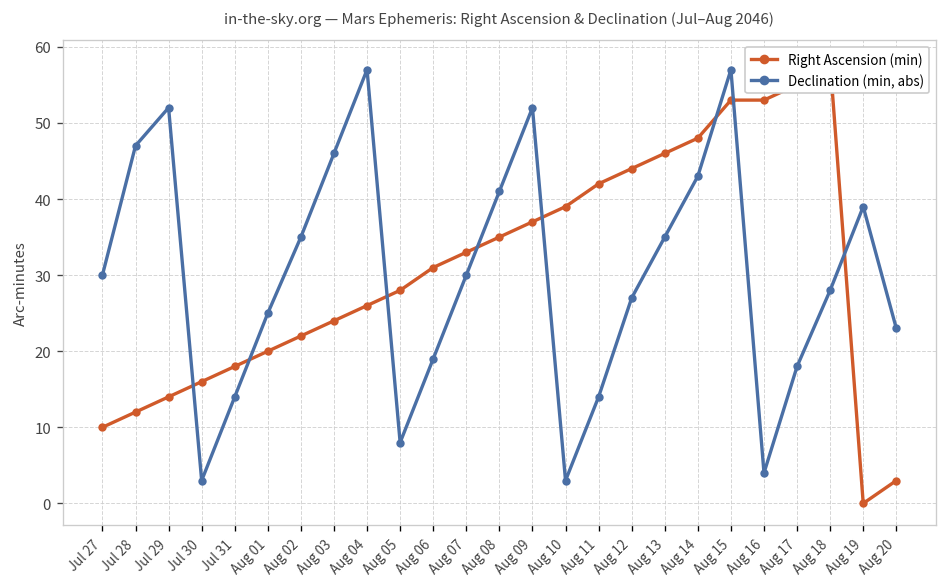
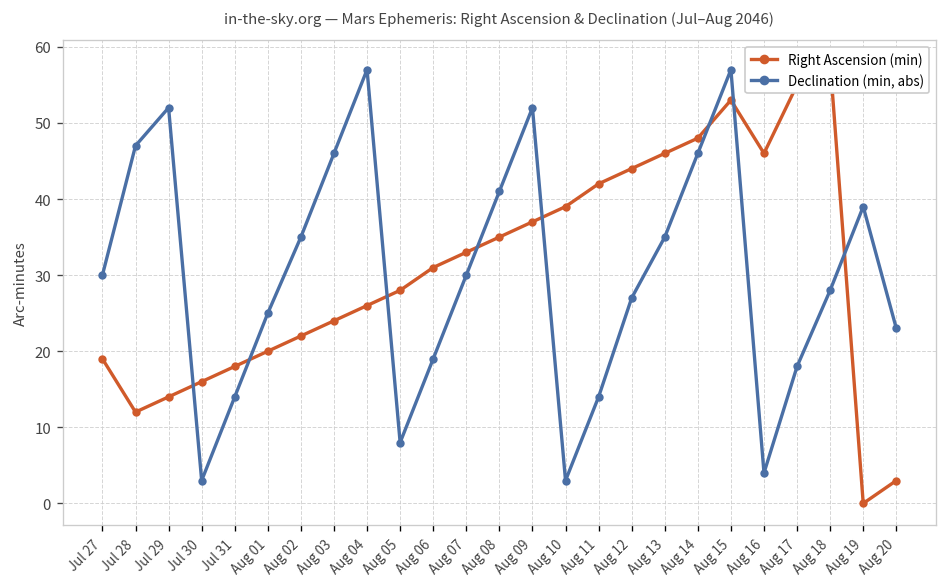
Right Ascension (min), Jul 27: 10 -> 19
Declination (min, abs), Aug 14: 43 -> 46
Right Ascension (min), Aug 16: 53 -> 46
